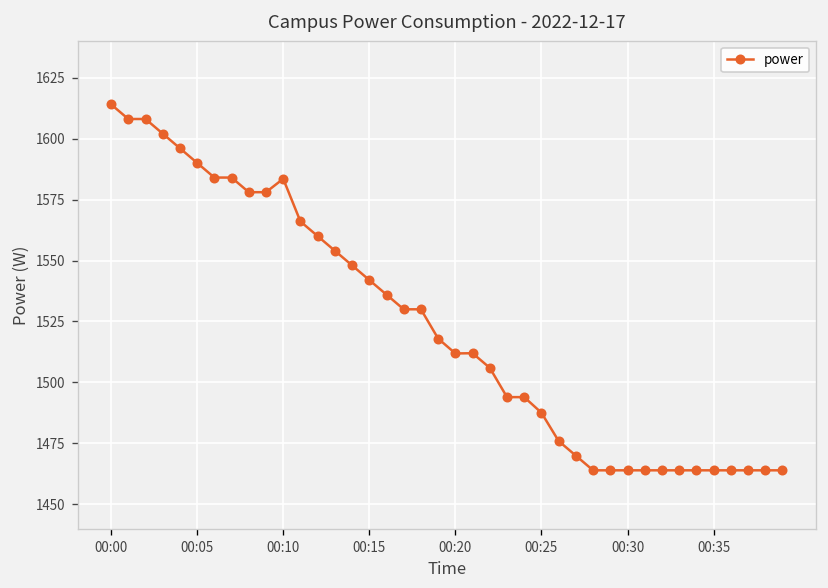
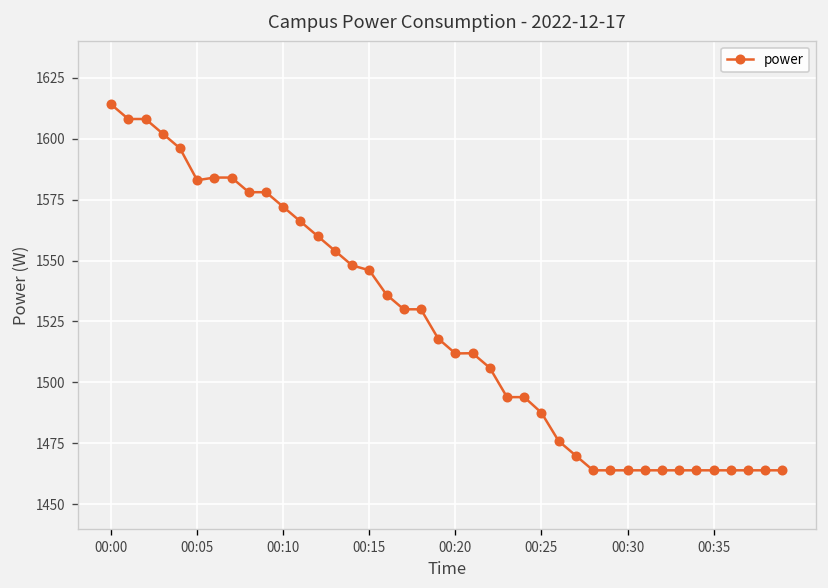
00:05: 1590 -> 1583
00:10: 1584 -> 1572
00:15: 1542 -> 1546
